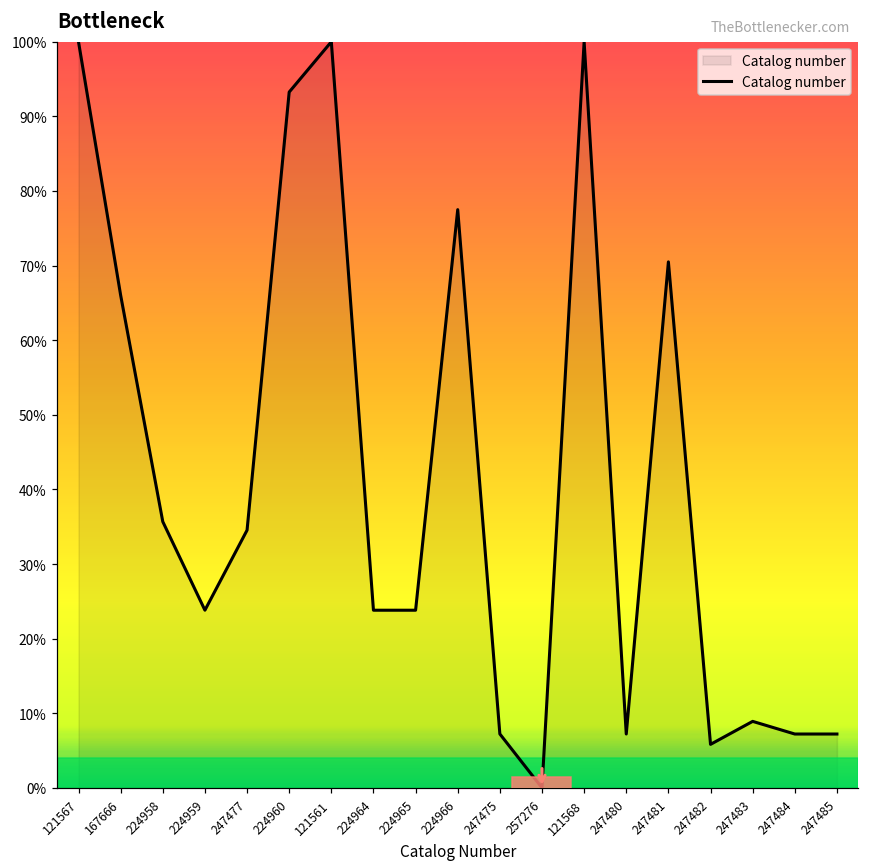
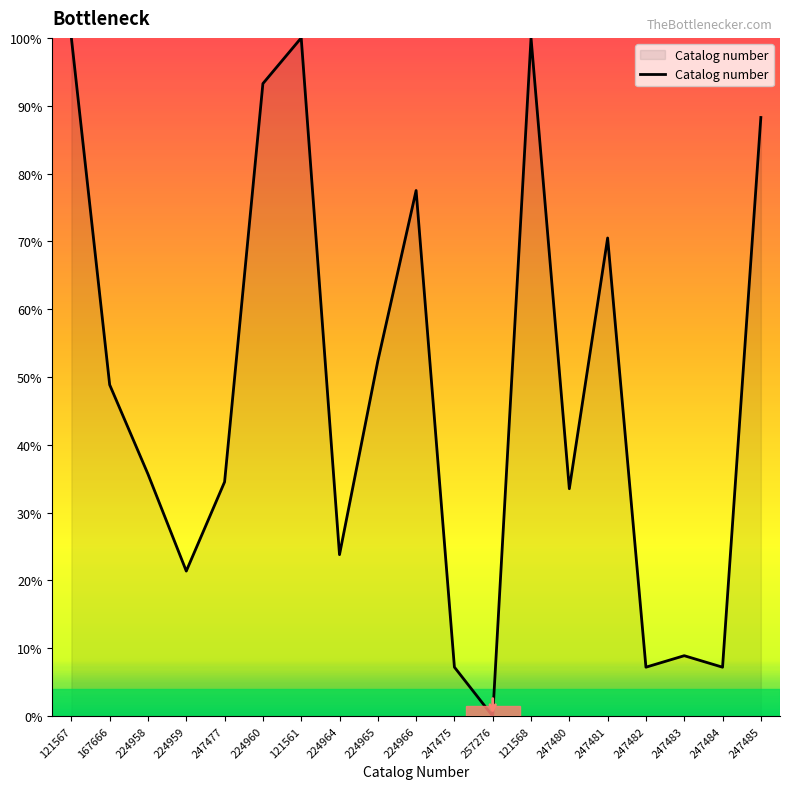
167666: 66% -> 49%
224959: 24% -> 21%
224965: 24% -> 52%
247480: 7% -> 34%
247482: 6% -> 7%
247485: 7% -> 88%
